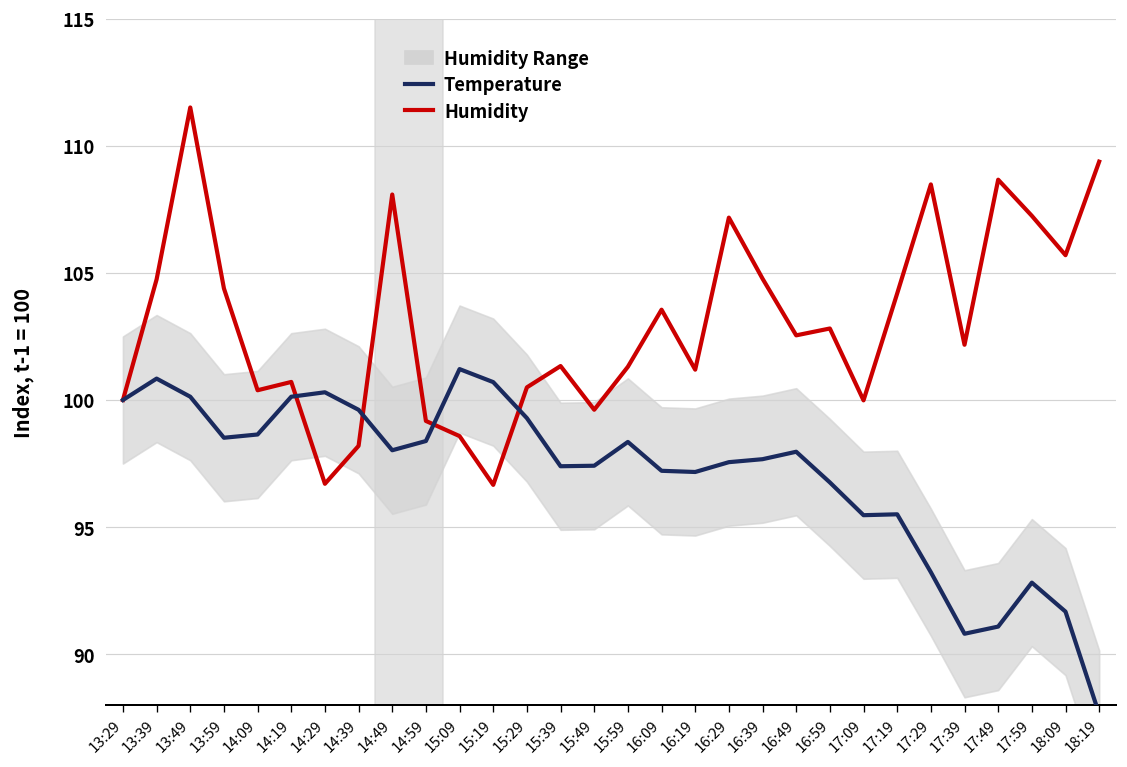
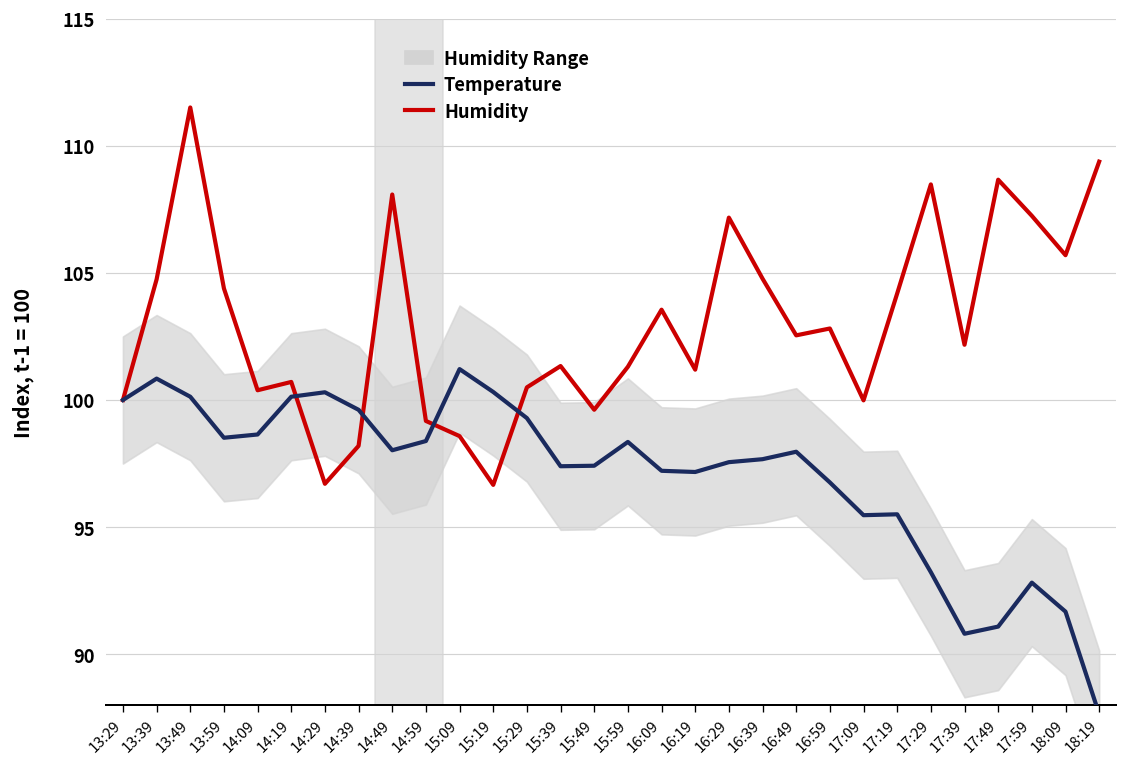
Temperature, 15:19: 100.7 -> 100.3
